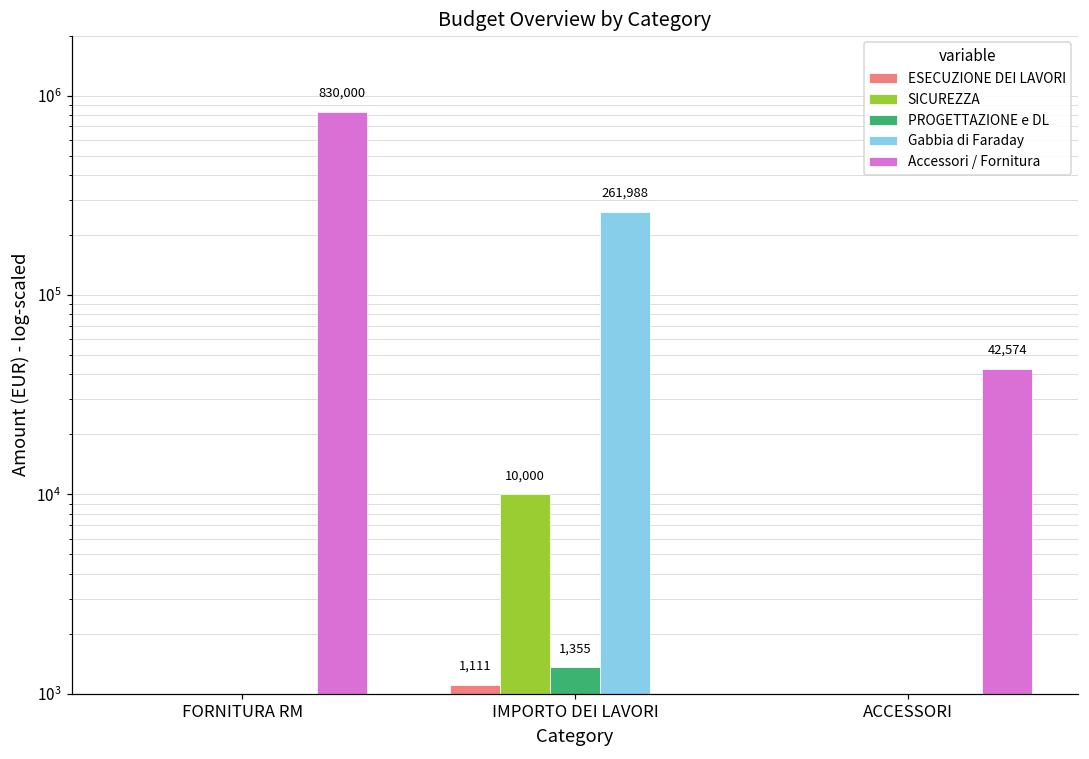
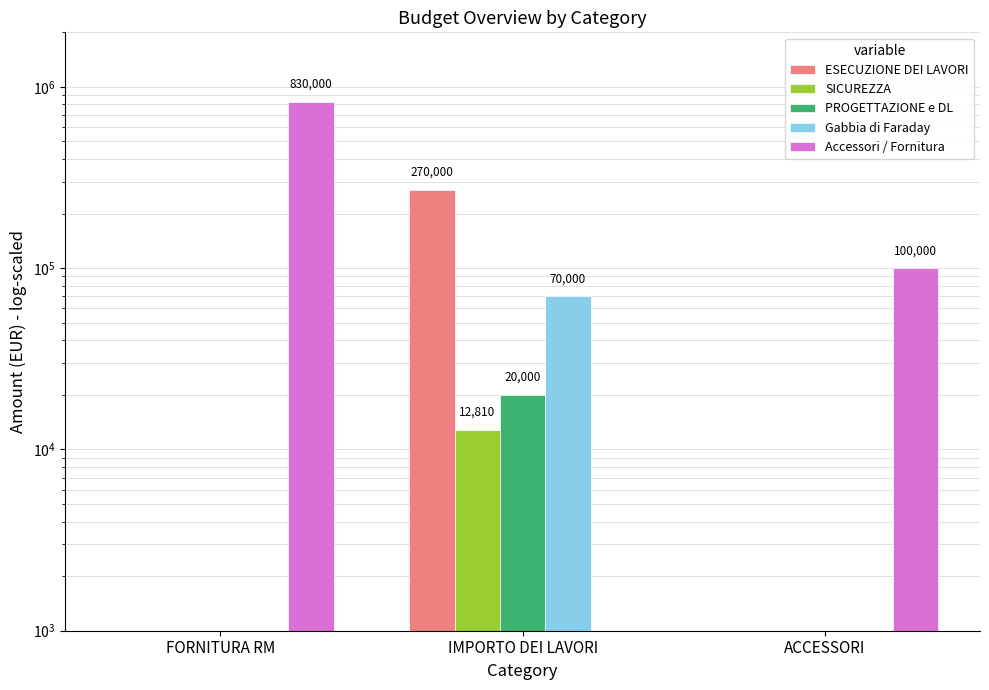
ESECUZIONE DEI LAVORI, IMPORTO DEI LAVORI: 1,111 -> 270,000
SICUREZZA, IMPORTO DEI LAVORI: 10,000 -> 12,810
PROGETTAZIONE e DL, IMPORTO DEI LAVORI: 1,355 -> 20,000
Gabbia di Faraday, IMPORTO DEI LAVORI: 261,988 -> 70,000
Accessori / Fornitura, ACCESSORI: 42,574 -> 100,000
